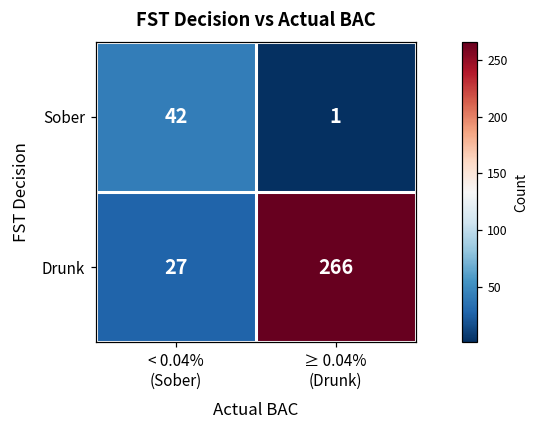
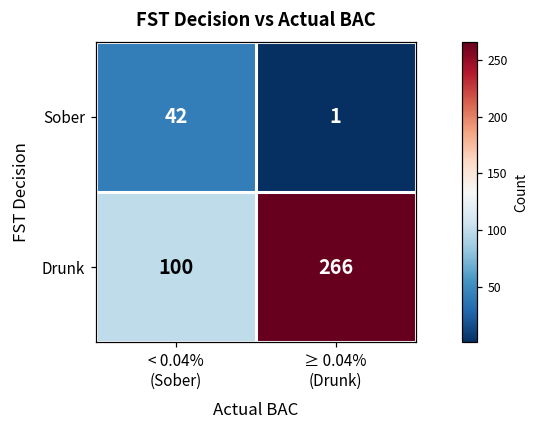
Drunk, < 0.04% (Sober): 27 -> 100
